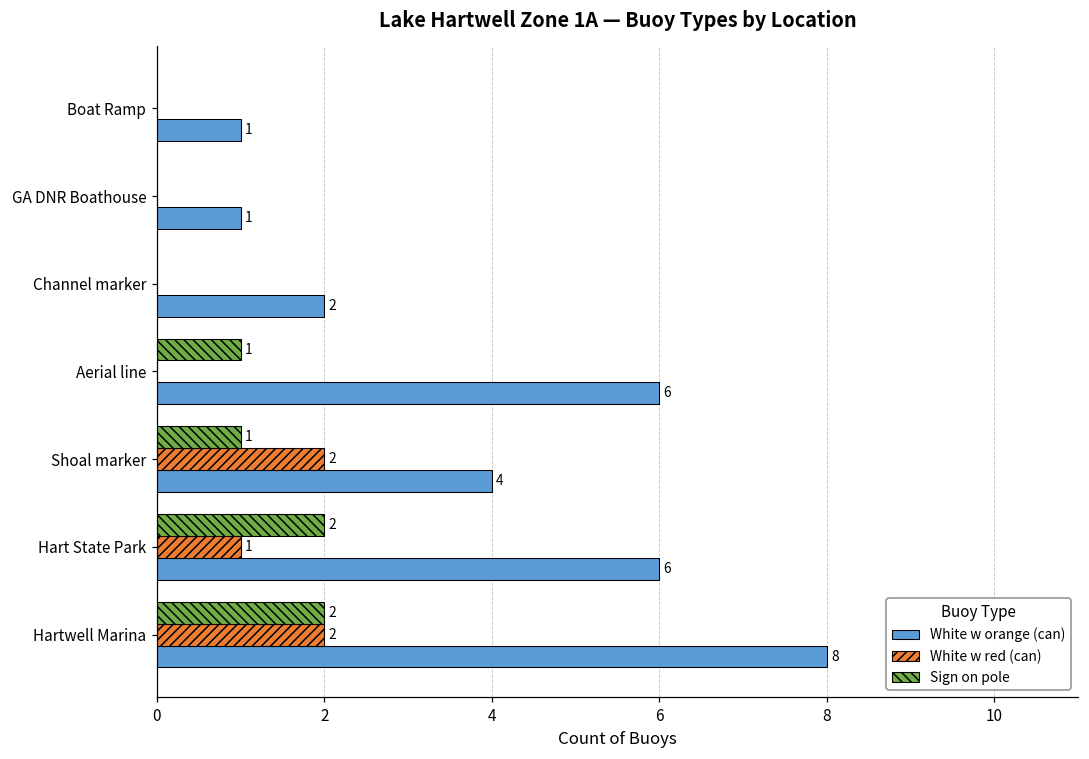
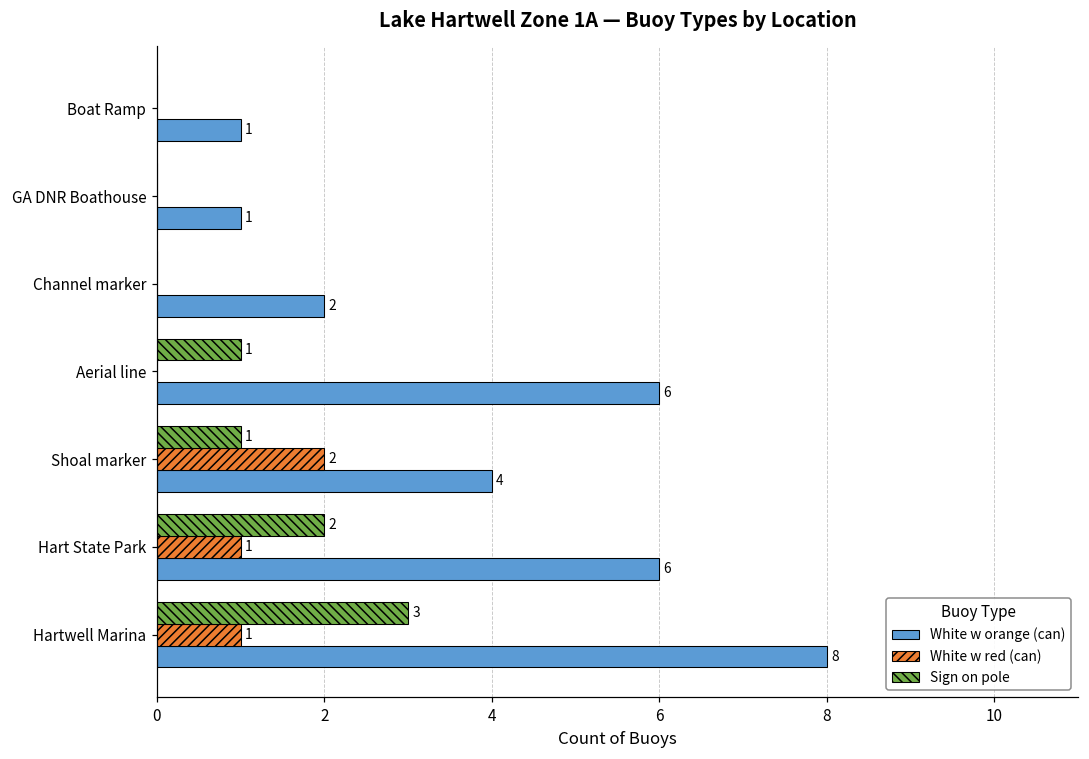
Sign on pole, Hartwell Marina: 2 -> 3
White w red (can), Hartwell Marina: 2 -> 1
